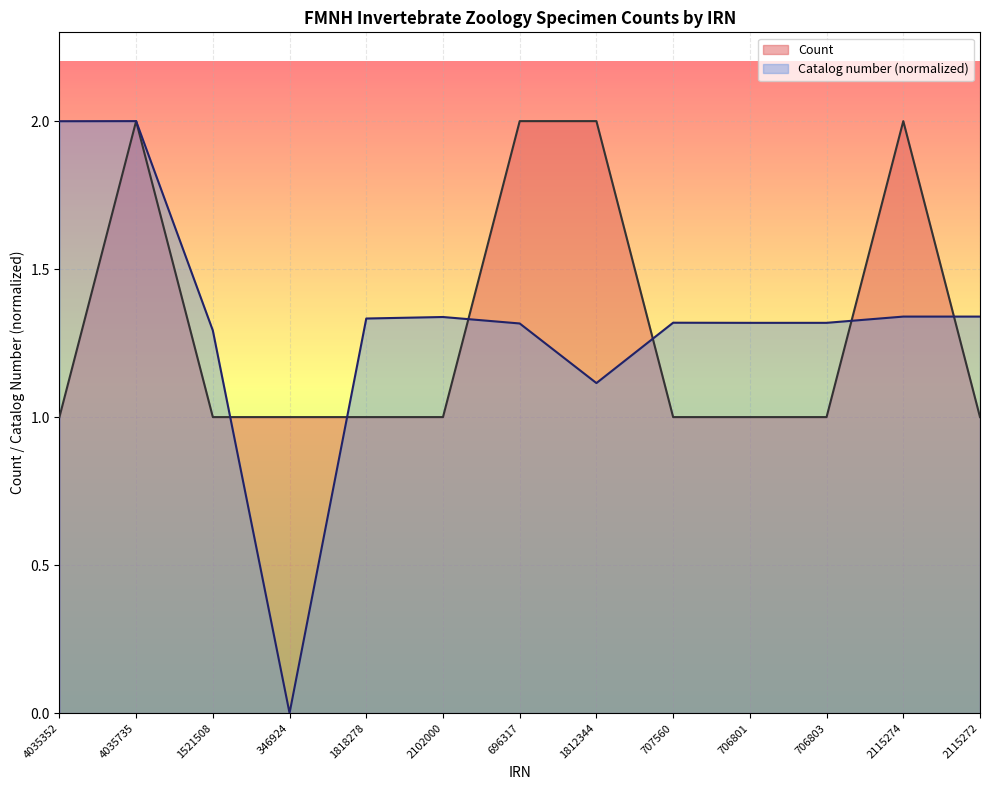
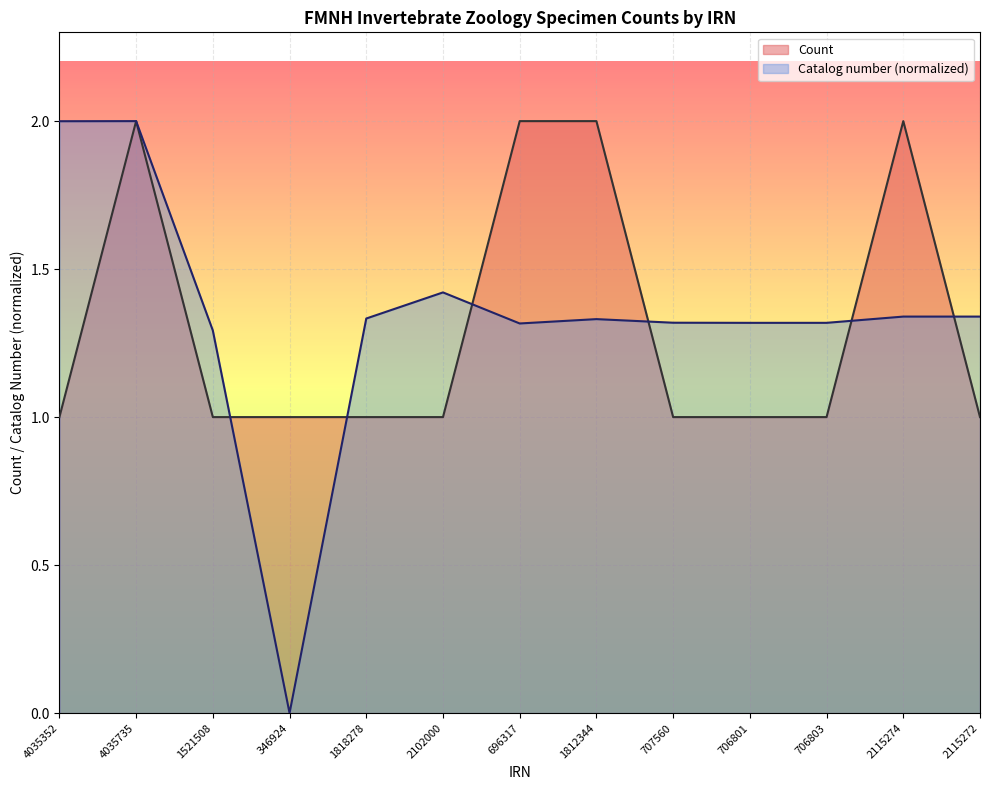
Catalog number (normalized), 2102000: 1.34 -> 1.42
Catalog number (normalized), 1812344: 1.11 -> 1.33
